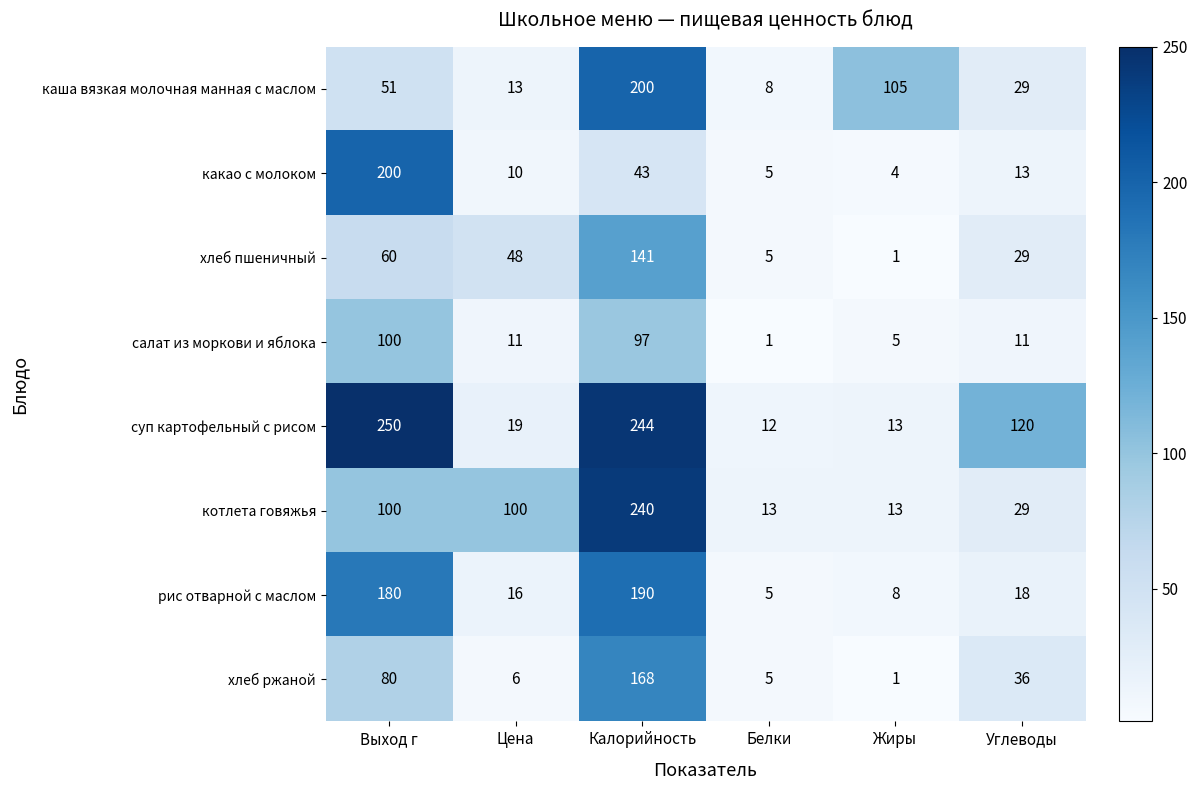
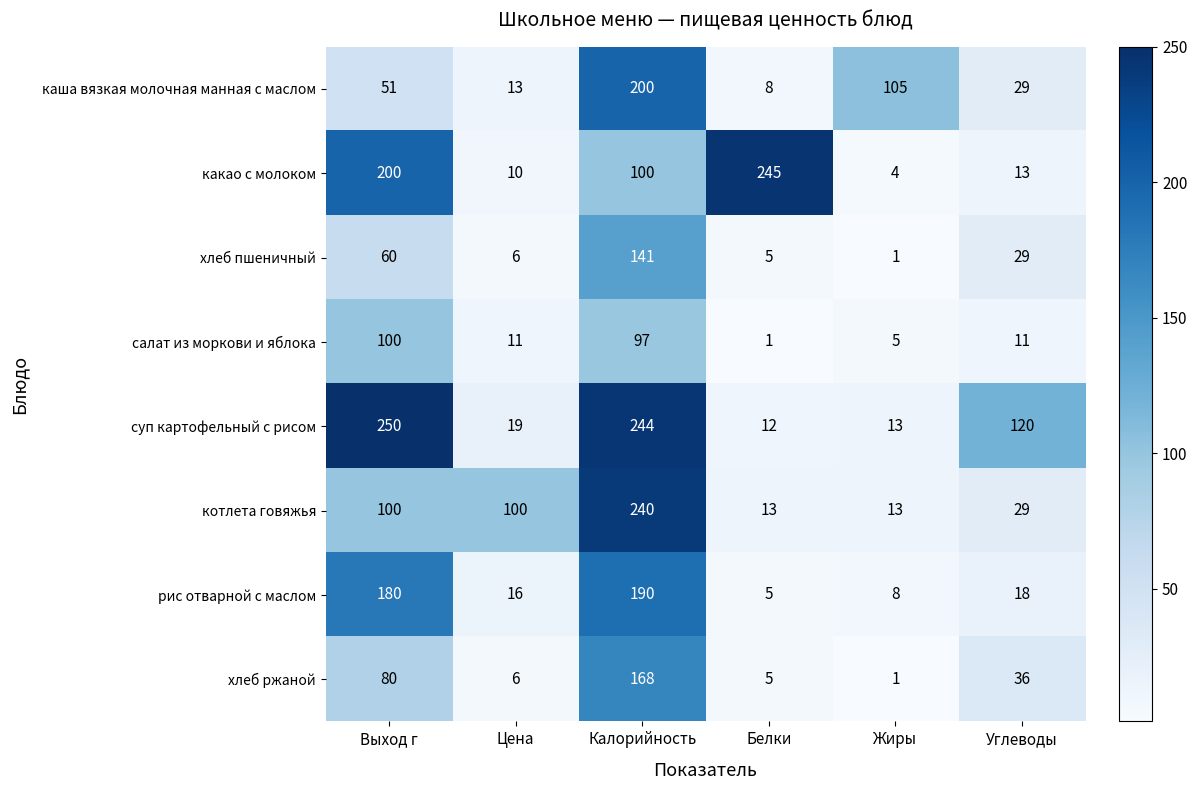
какао с молоком, Калорийность: 43 -> 100
какао с молоком, Белки: 5 -> 245
хлеб пшеничный, Цена: 48 -> 6
